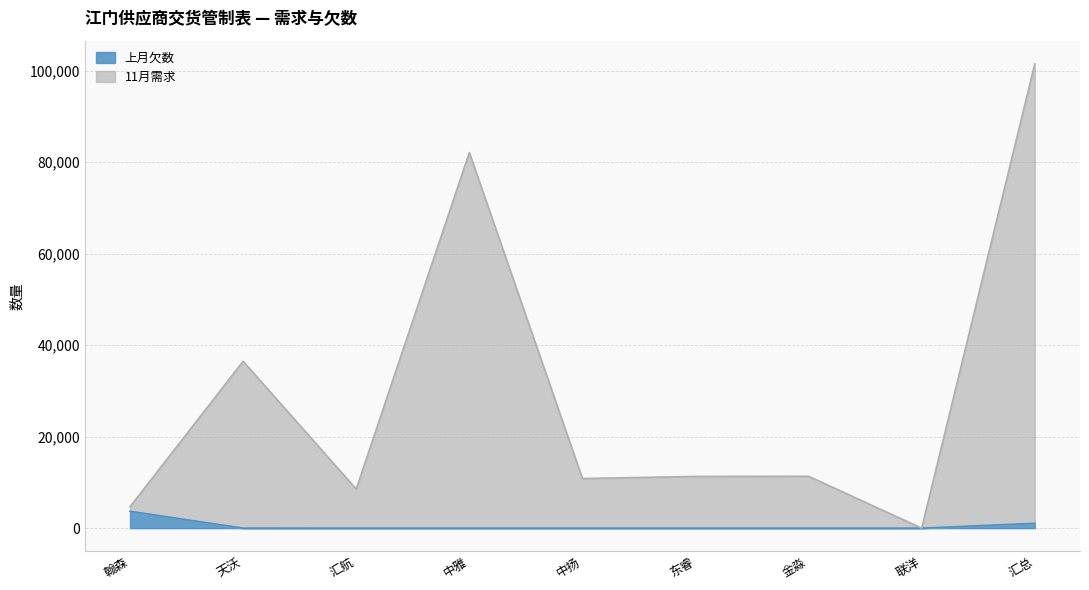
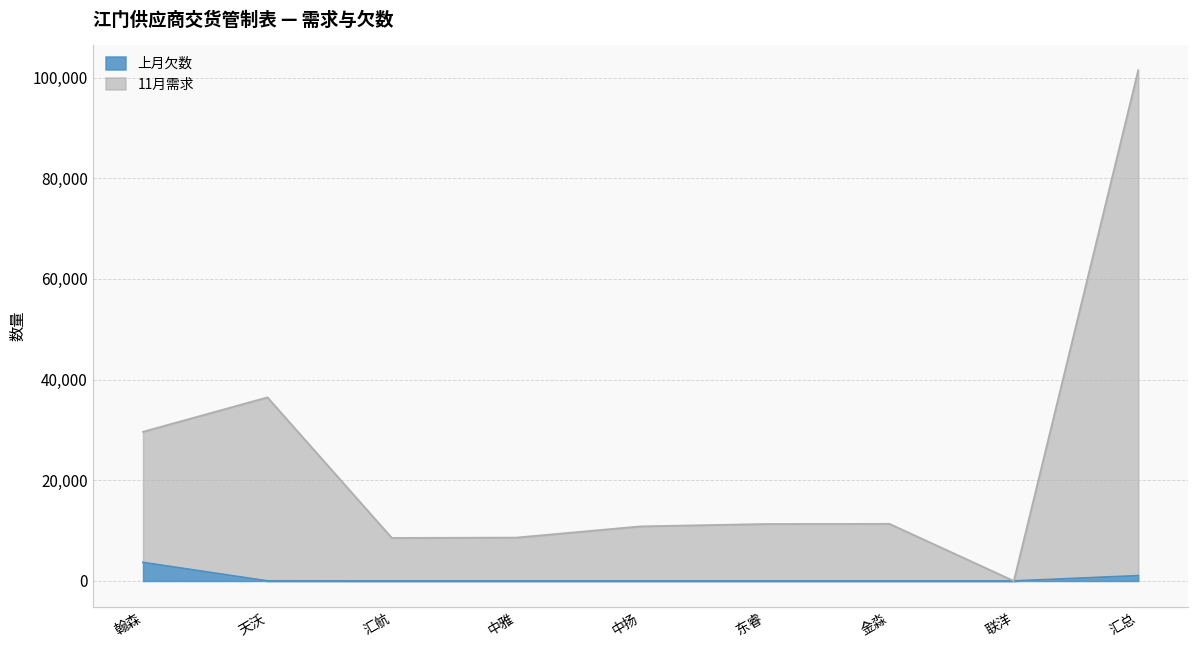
11月需求, 翰森: 1,000 -> 26,000
11月需求, 中雅: 82,000 -> 9,000
